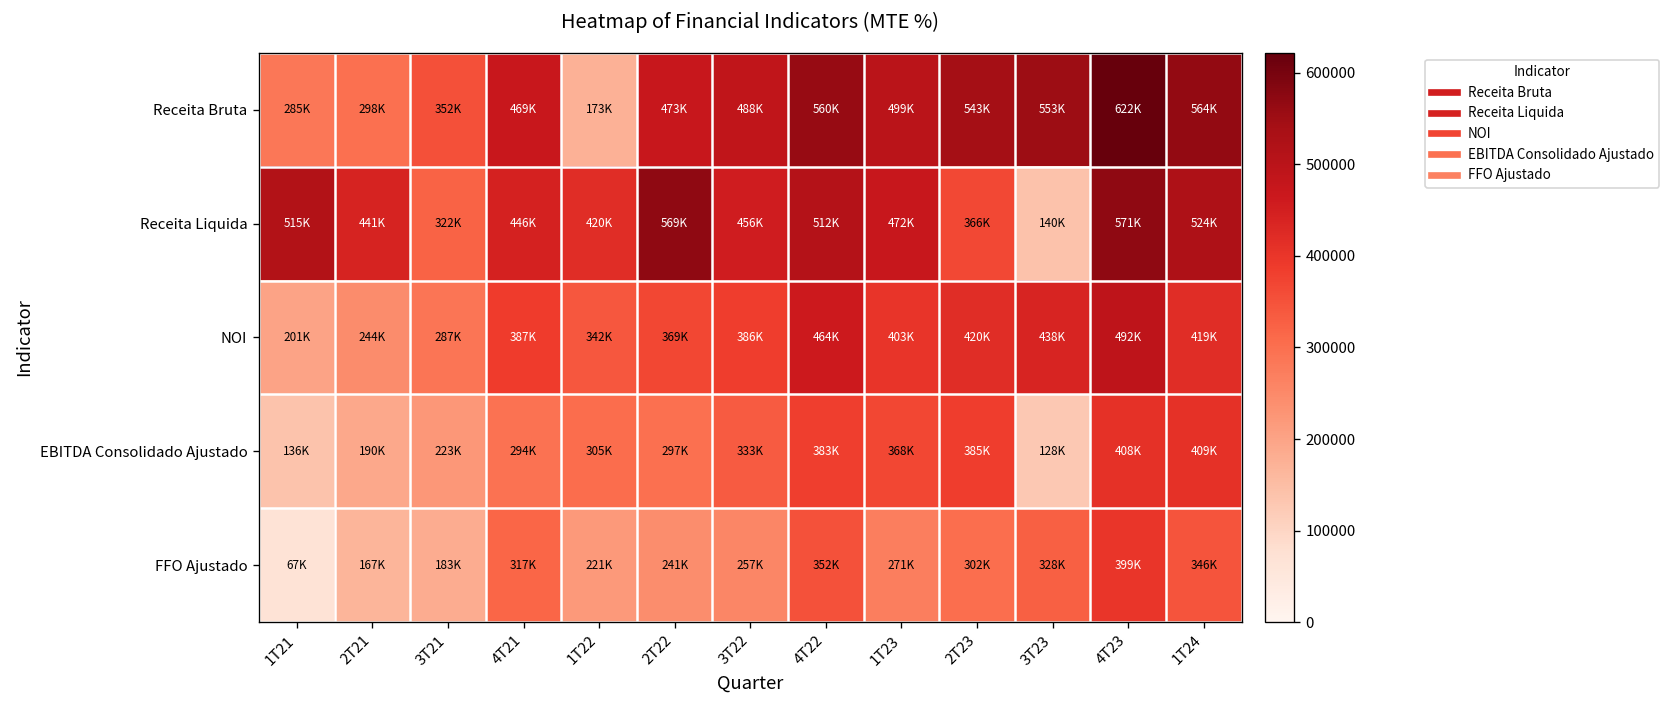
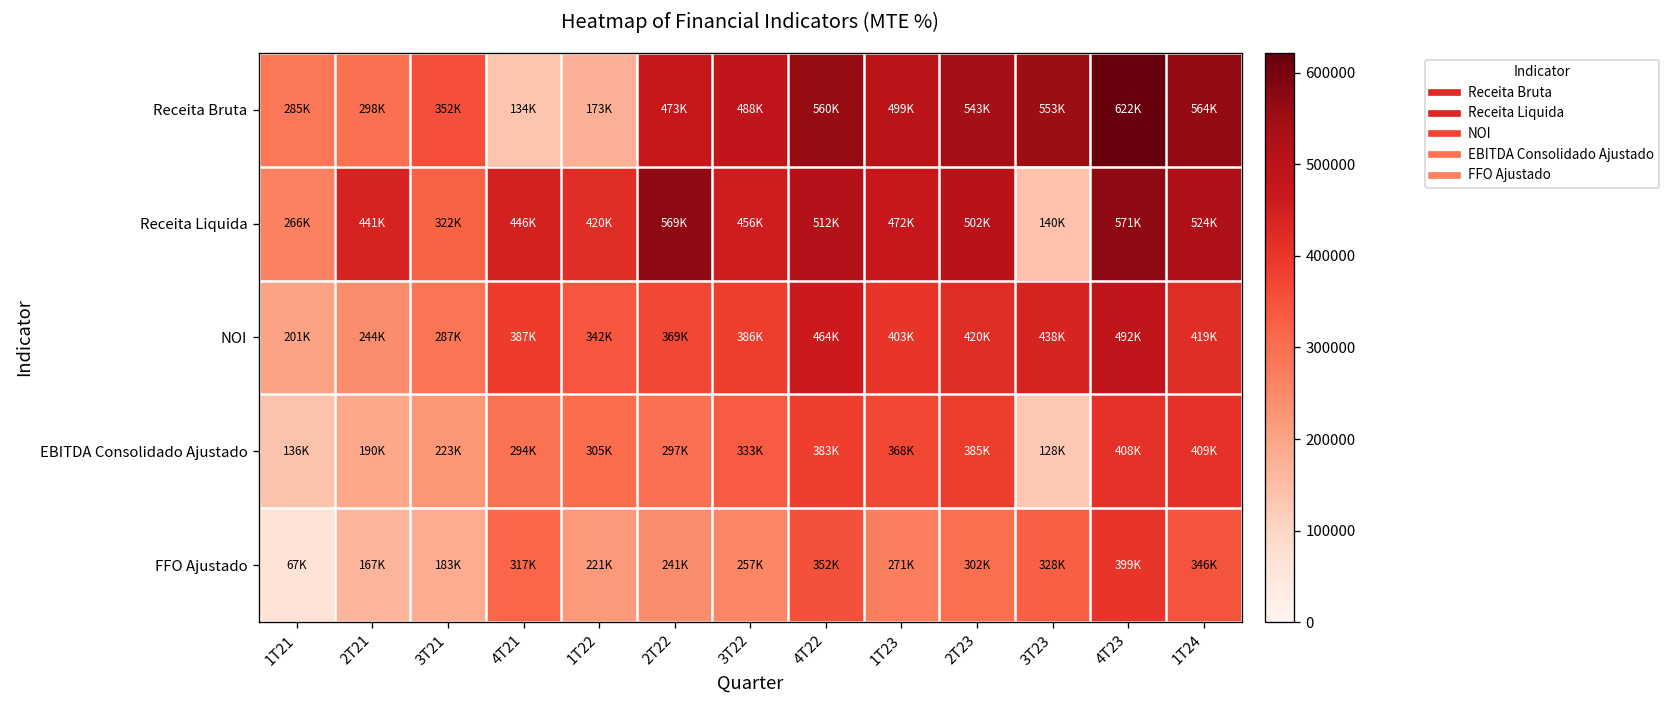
Receita Bruta, 4T21: 469K -> 134K
Receita Liquida, 1T21: 515K -> 266K
Receita Liquida, 2T23: 366K -> 502K
